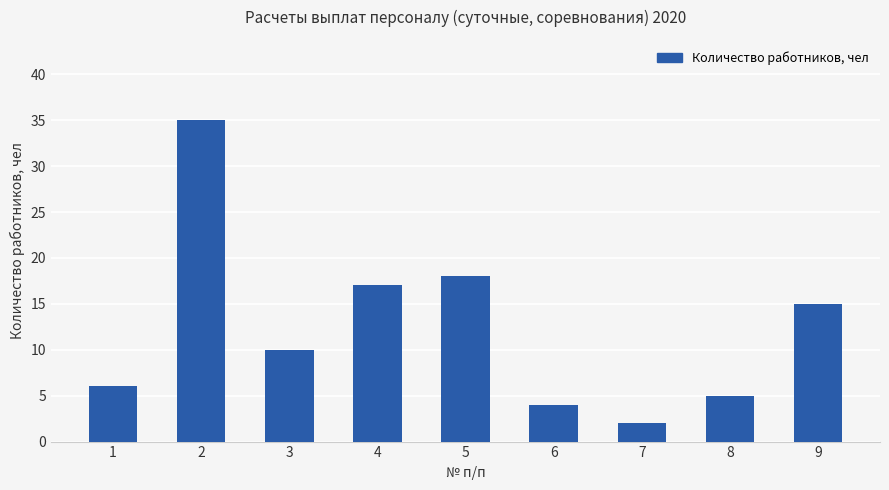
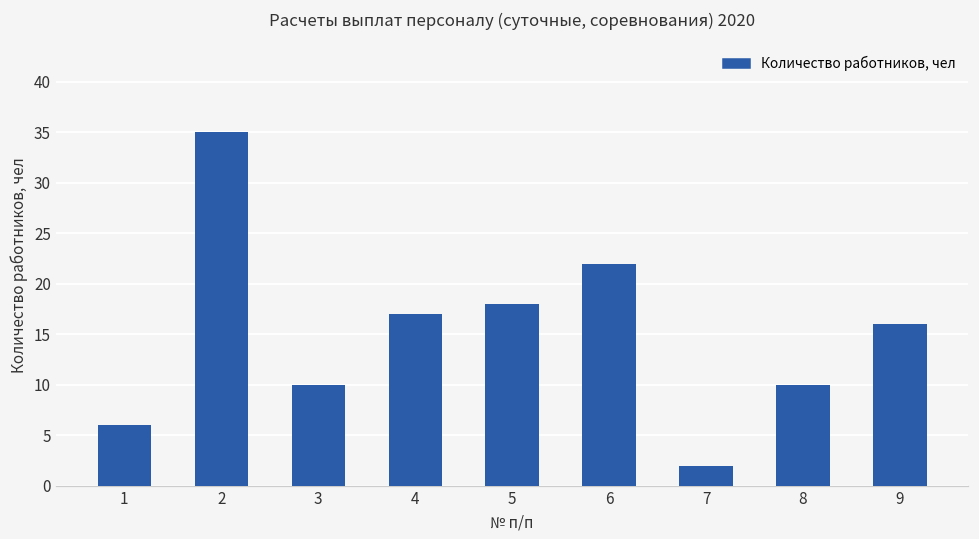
6: 4 -> 22
8: 5 -> 10
9: 15 -> 16
